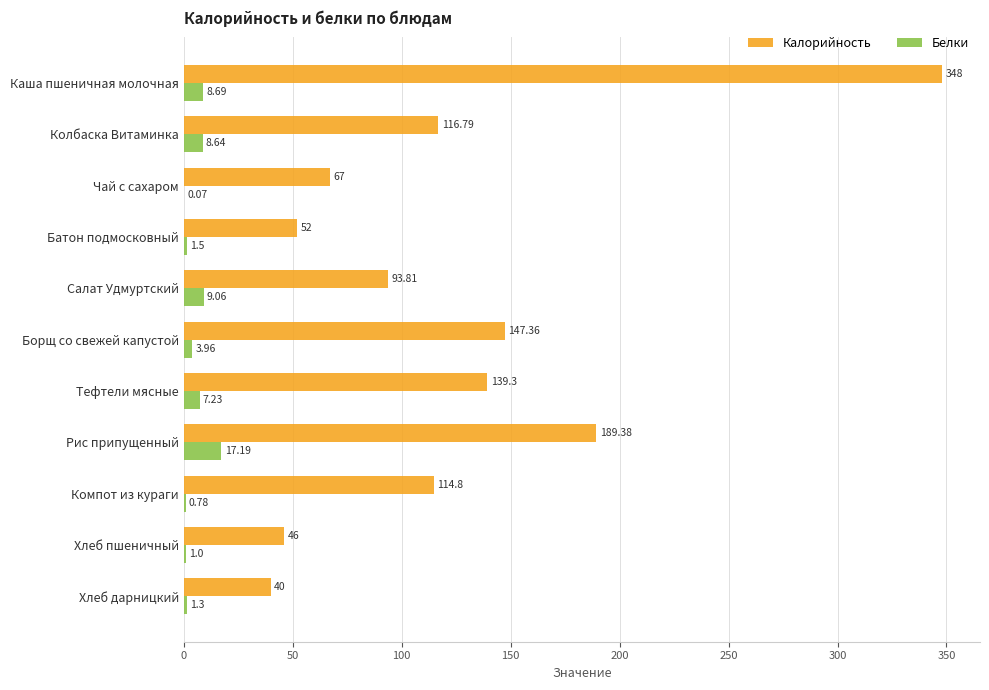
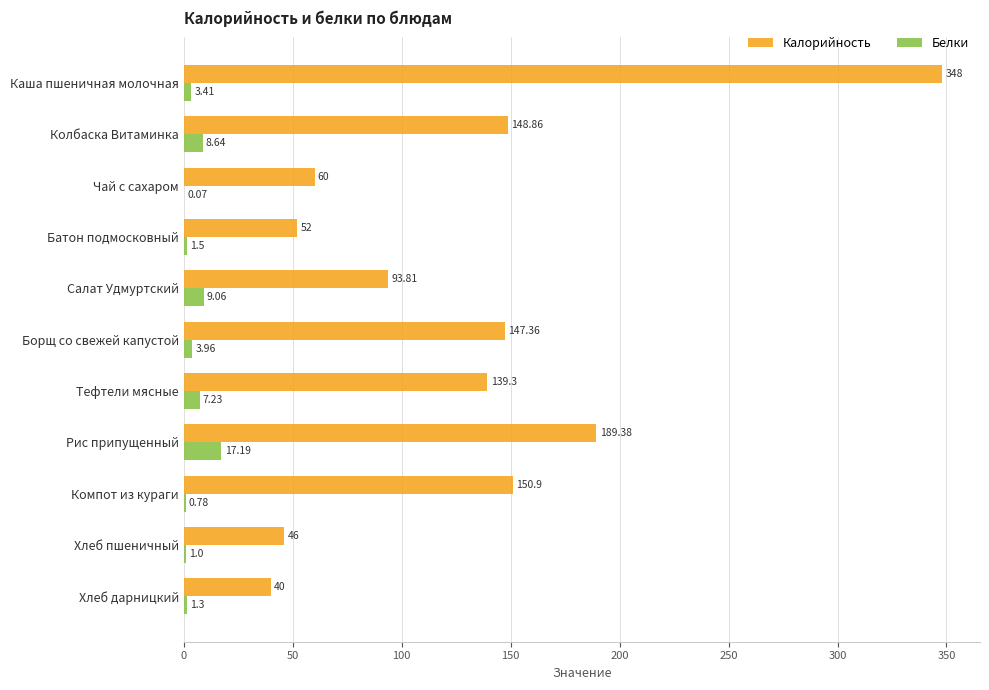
Белки, Каша пшеничная молочная: 8.69 -> 3.41
Калорийность, Колбаска Витаминка: 116.79 -> 148.86
Калорийность, Чай с сахаром: 67 -> 60
Калорийность, Компот из кураги: 114.8 -> 150.9
